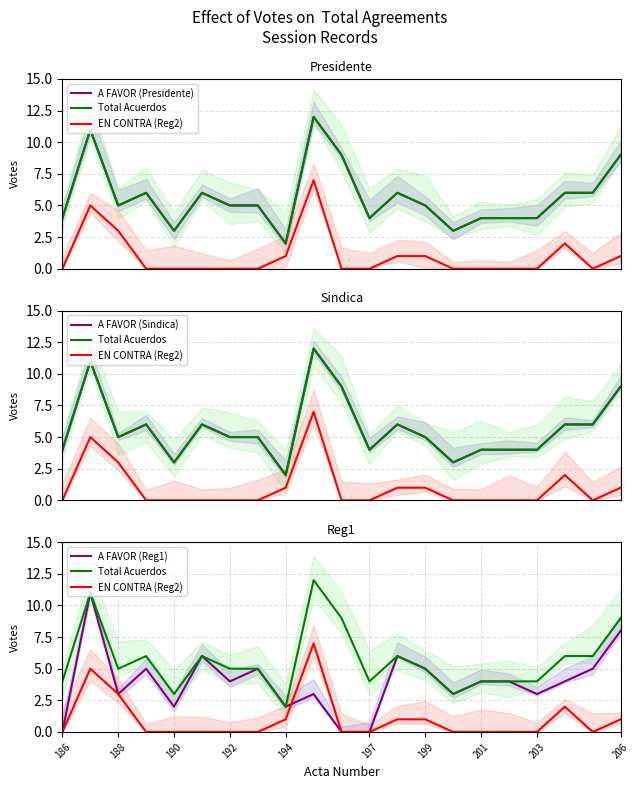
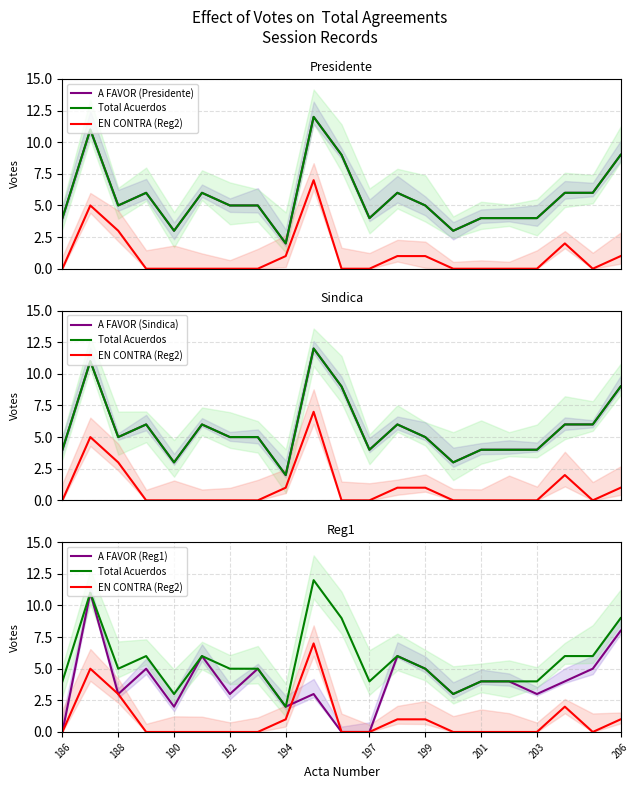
Reg1, A FAVOR (Reg1), 192: 4 -> 3
